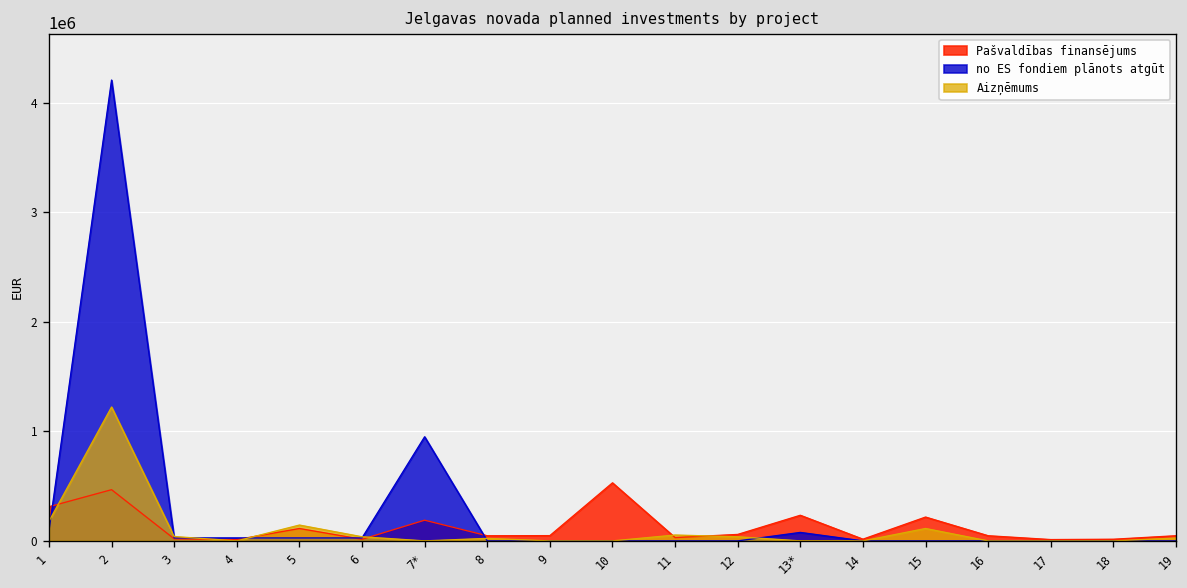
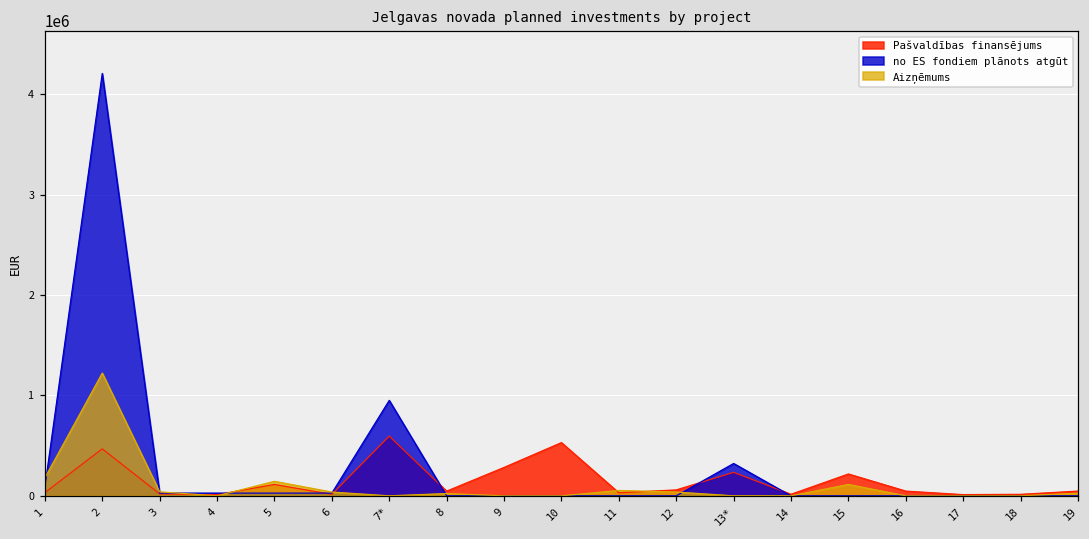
Pašvaldības finansējums, 1: 300000 -> 0
Pašvaldības finansējums, 7*: 200000 -> 600000
Pašvaldības finansējums, 9: 0 -> 300000
no ES fondiem plānots atgūt, 13*: 100000 -> 300000
